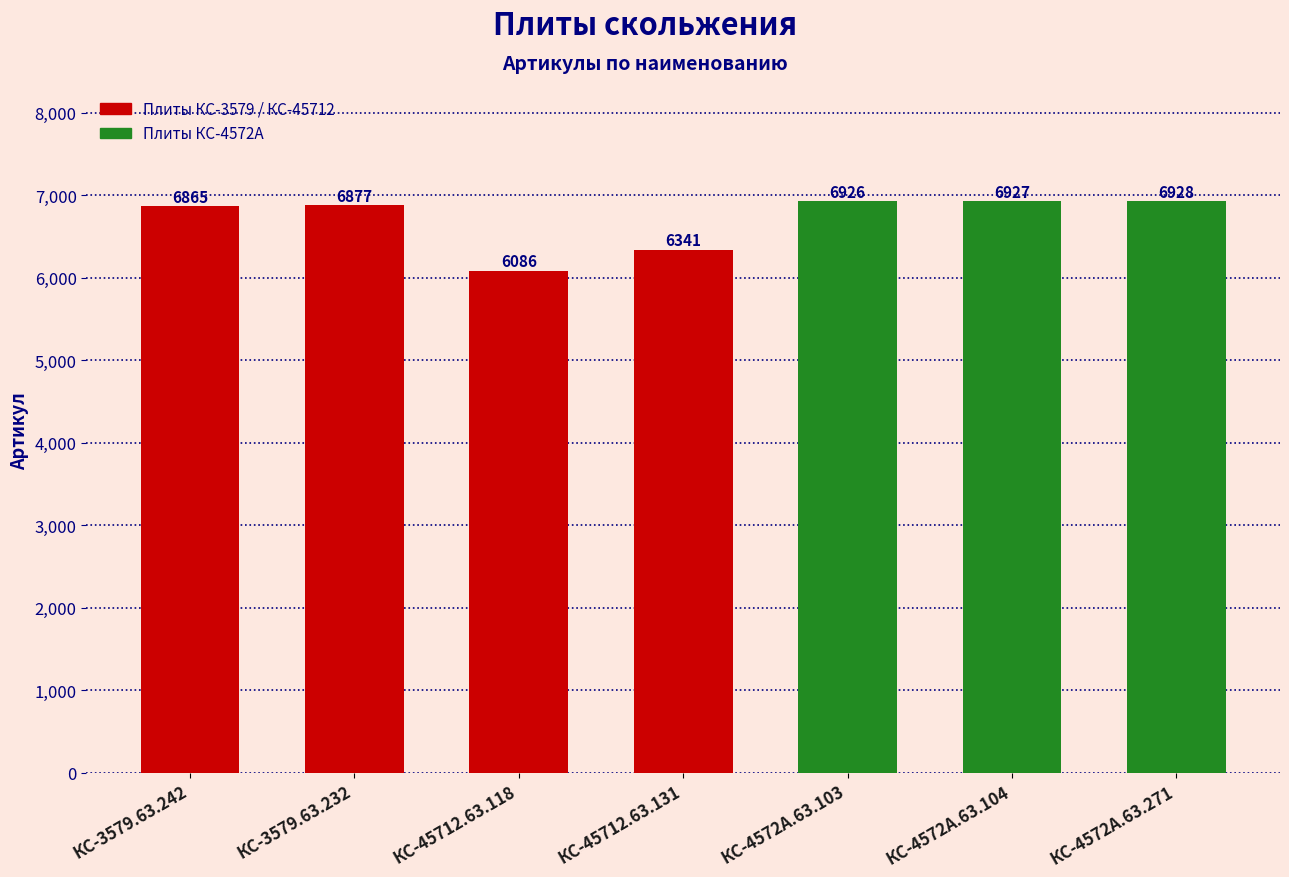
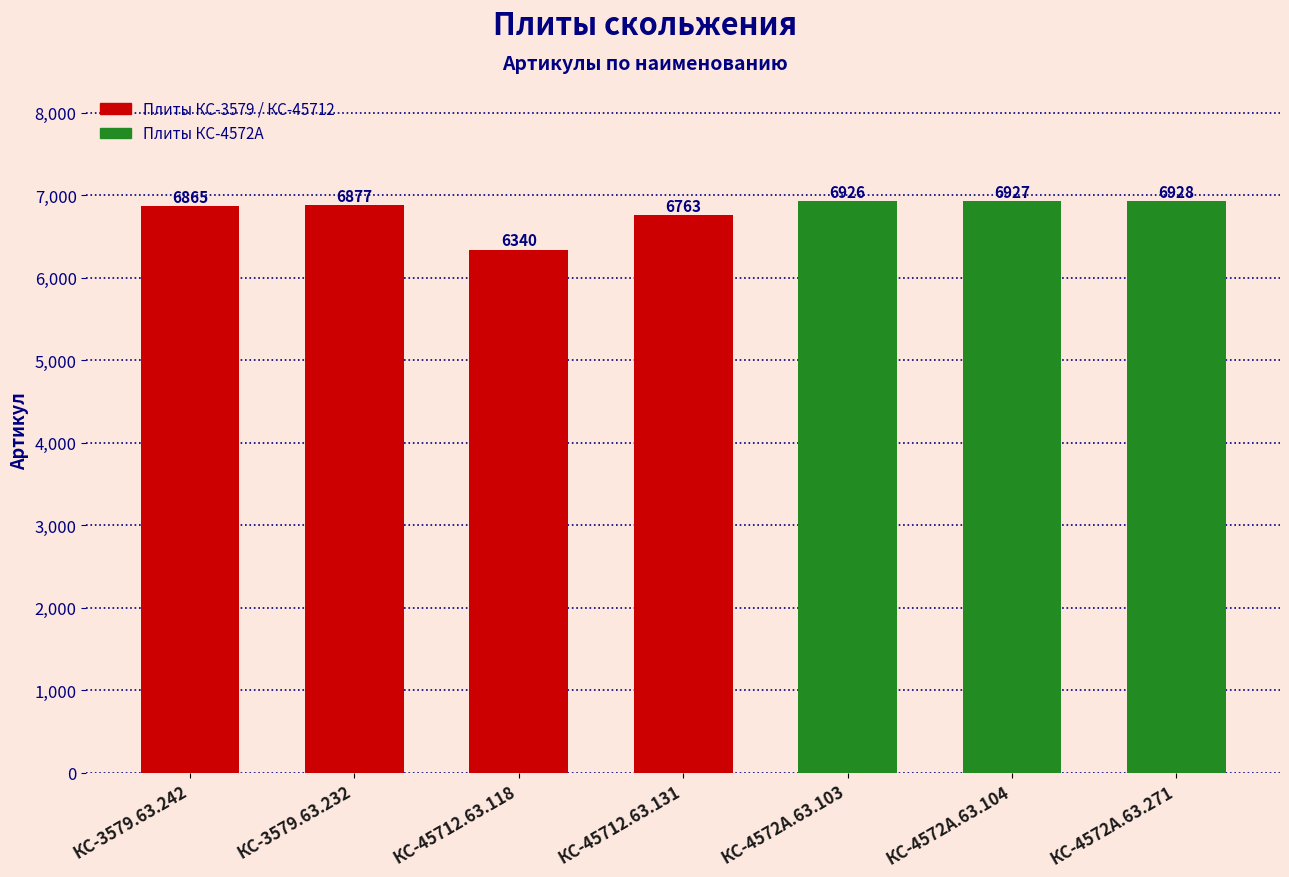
КС-45712.63.118: 6086 -> 6340
КС-45712.63.131: 6341 -> 6763
